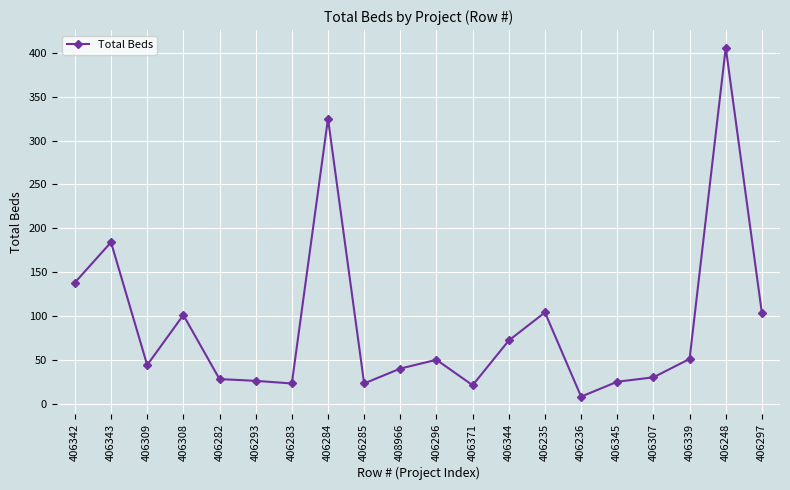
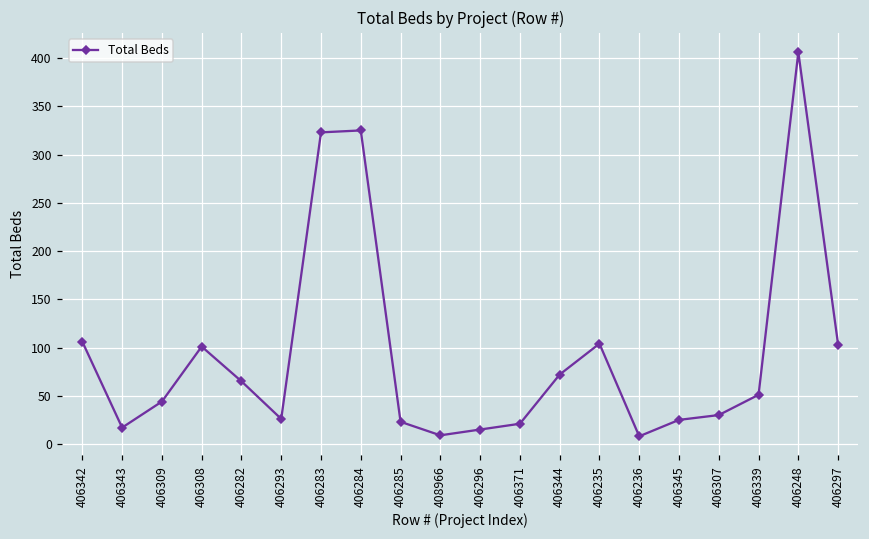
406342: 140 -> 110
406343: 180 -> 20
406282: 30 -> 70
406283: 20 -> 320
408966: 40 -> 10
406296: 50 -> 20
